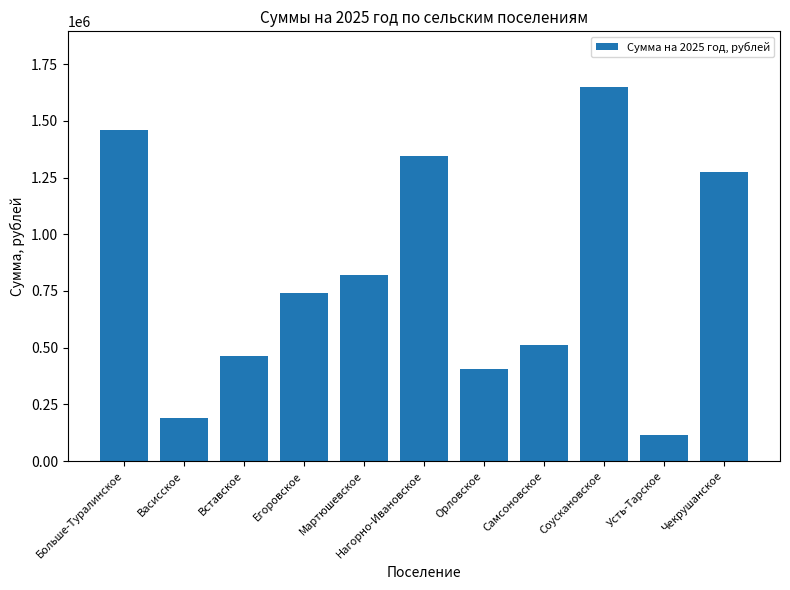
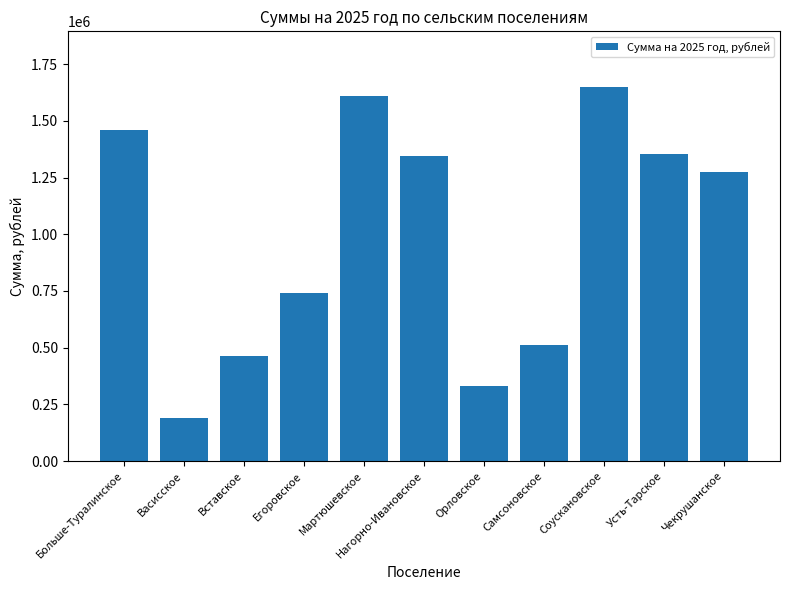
Мартюшевское: 820000 -> 1610000
Орловское: 410000 -> 330000
Усть-Тарское: 110000 -> 1350000
